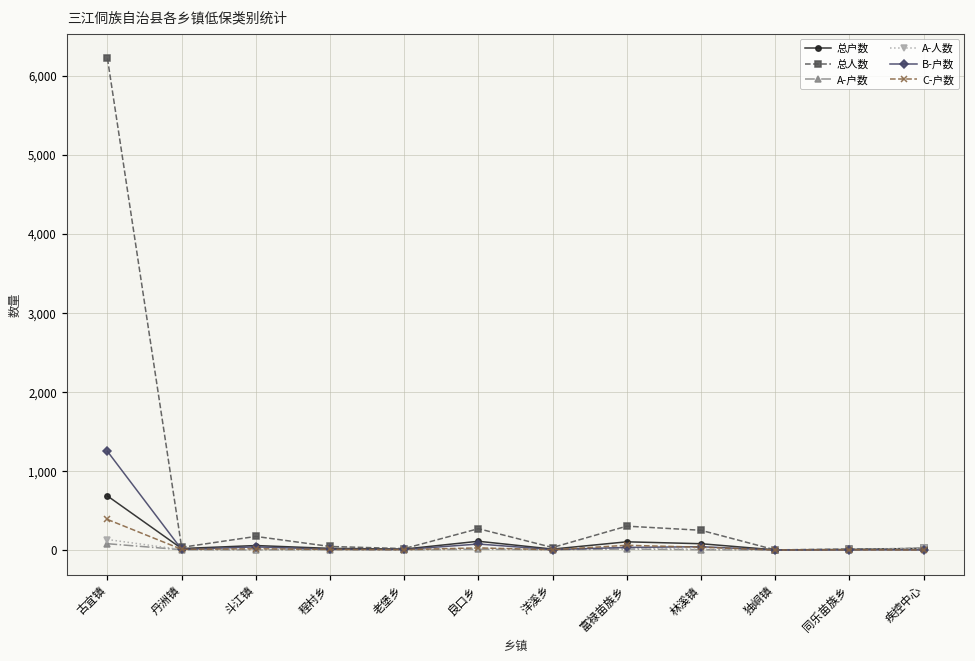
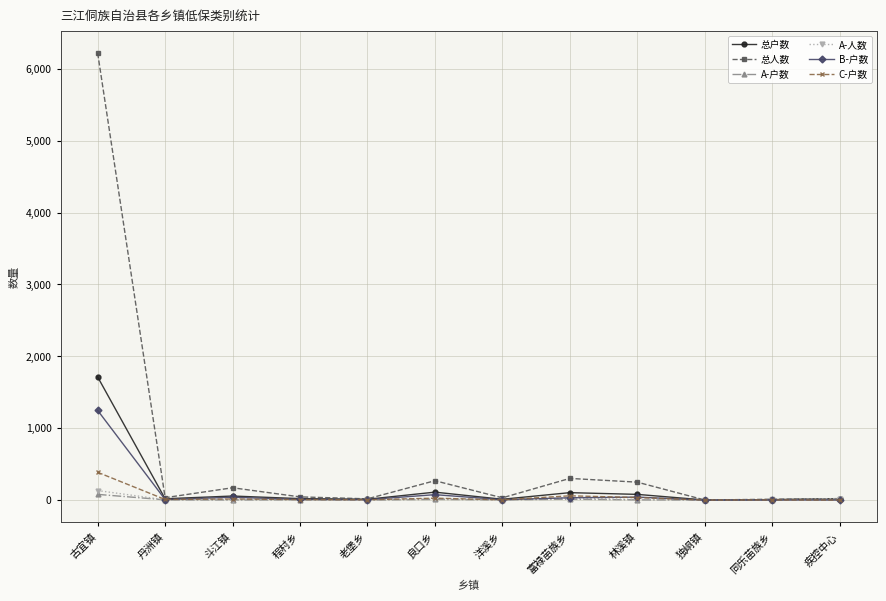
总户数, 古宜镇: 700 -> 1,700
